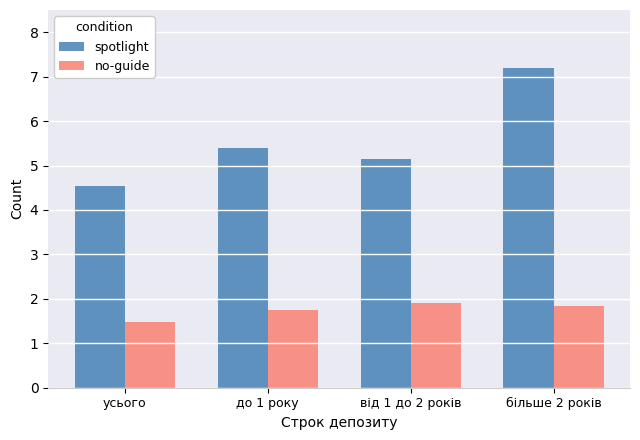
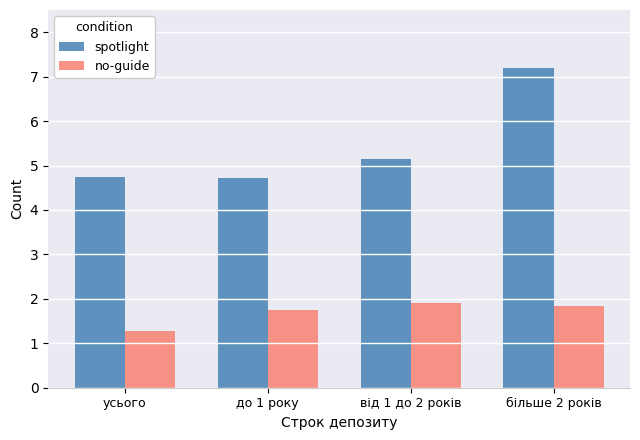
spotlight, усього: 4.5 -> 4.7
no-guide, усього: 1.5 -> 1.3
spotlight, до 1 року: 5.4 -> 4.7
